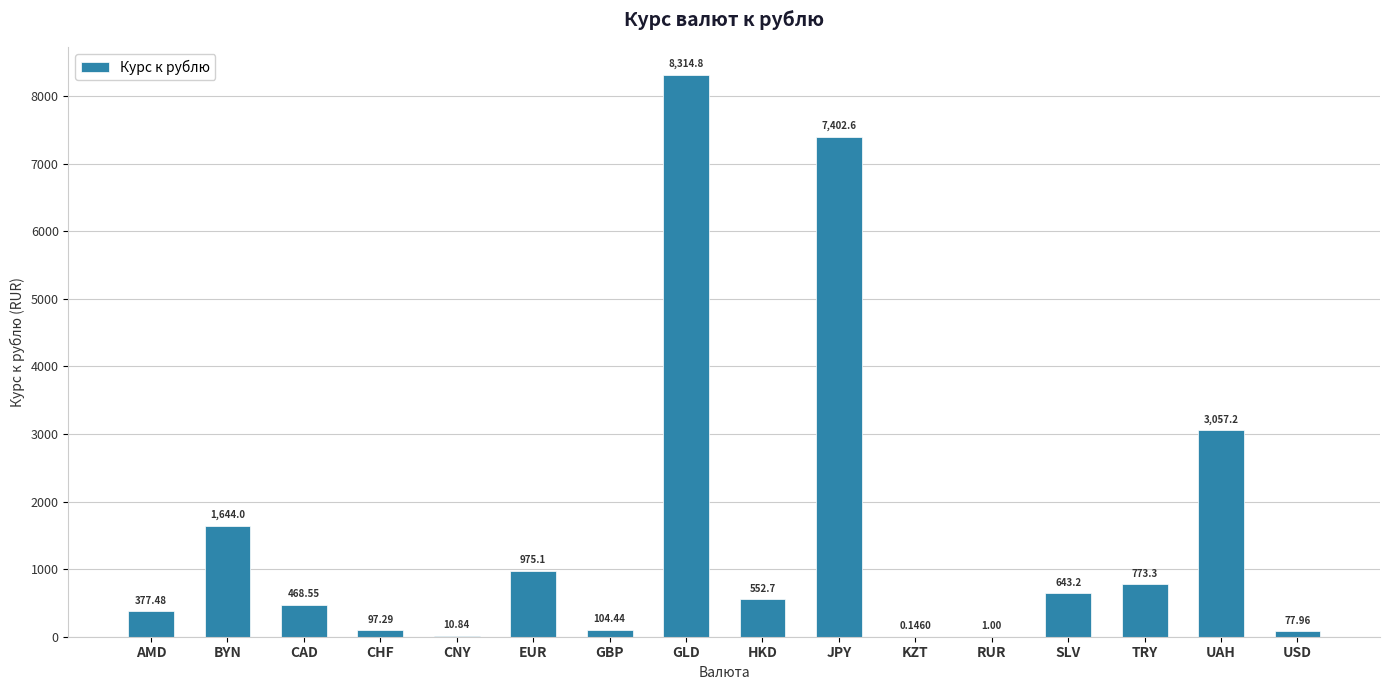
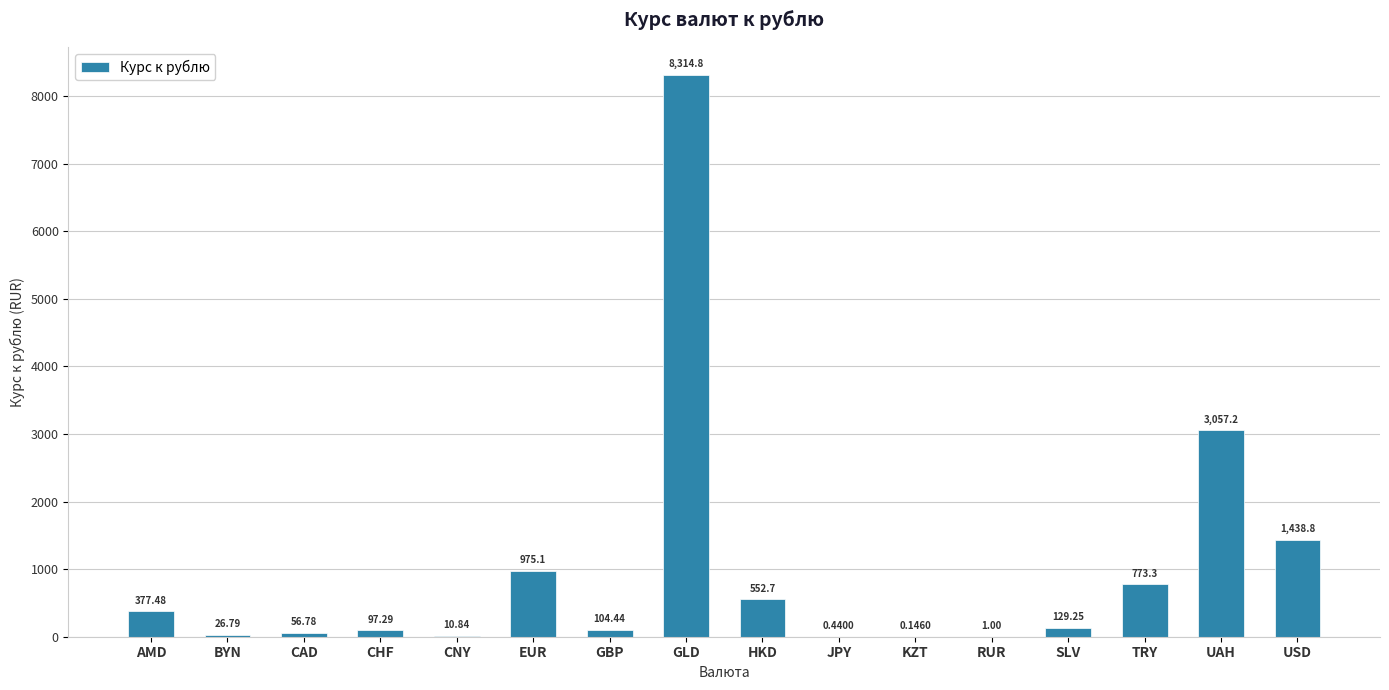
BYN: 1,644.0 -> 26.79
CAD: 468.55 -> 56.78
JPY: 7,402.6 -> 0.4400
SLV: 643.2 -> 129.25
USD: 77.96 -> 1,438.8
